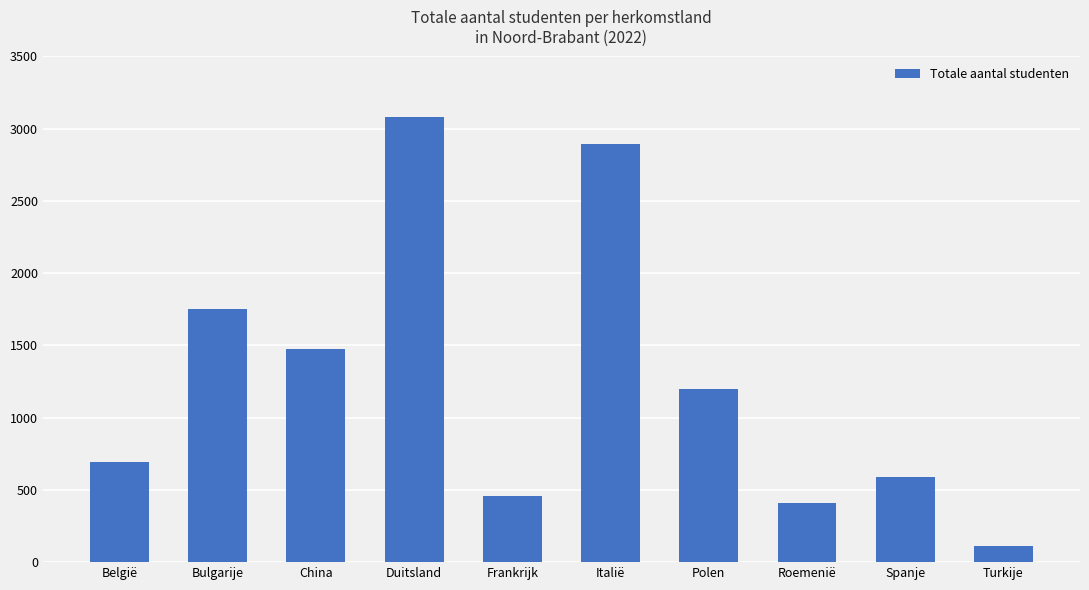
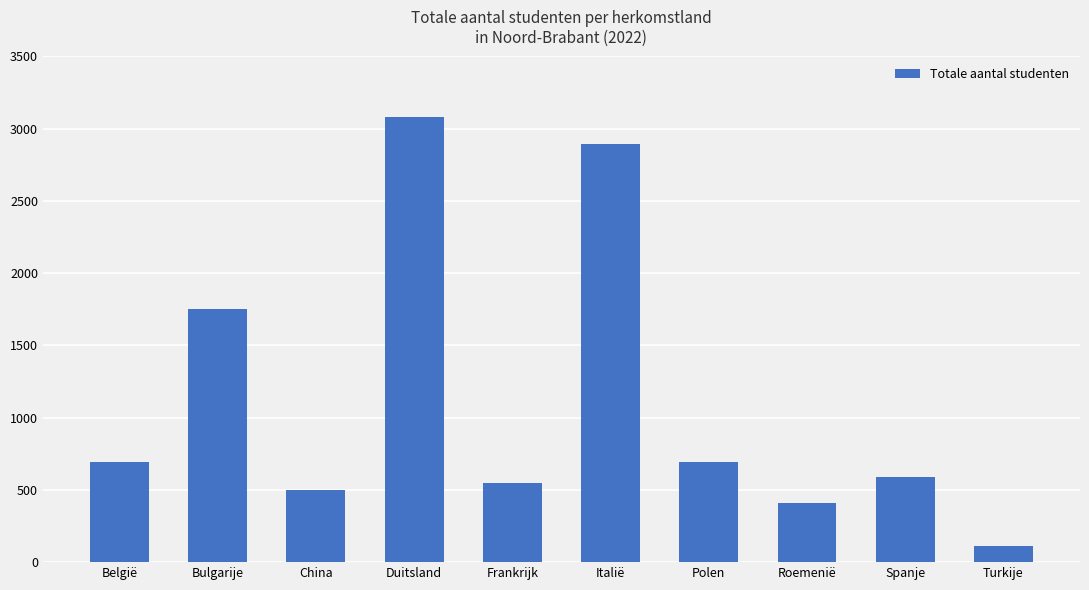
China: 1480 -> 500
Frankrijk: 460 -> 550
Polen: 1200 -> 690
